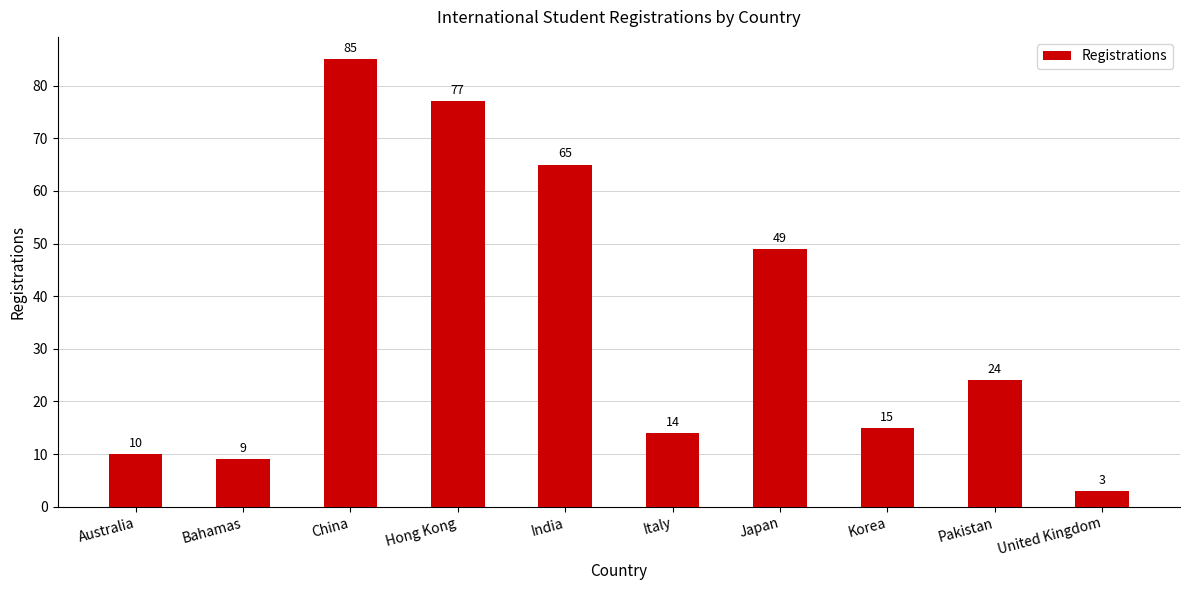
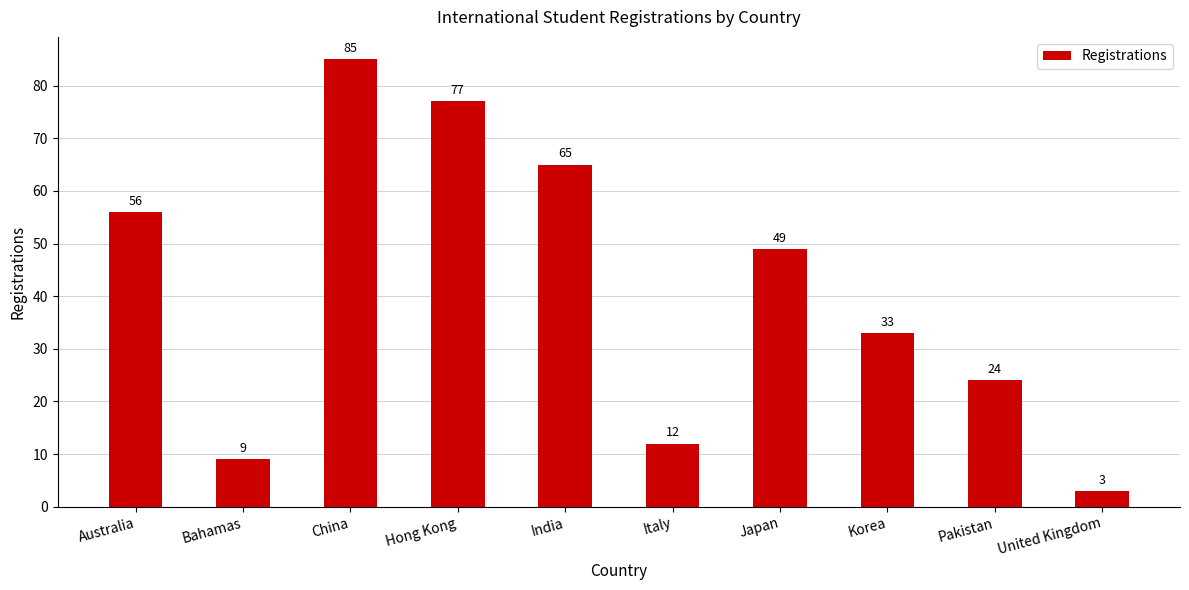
Australia: 10 -> 56
Italy: 14 -> 12
Korea: 15 -> 33
